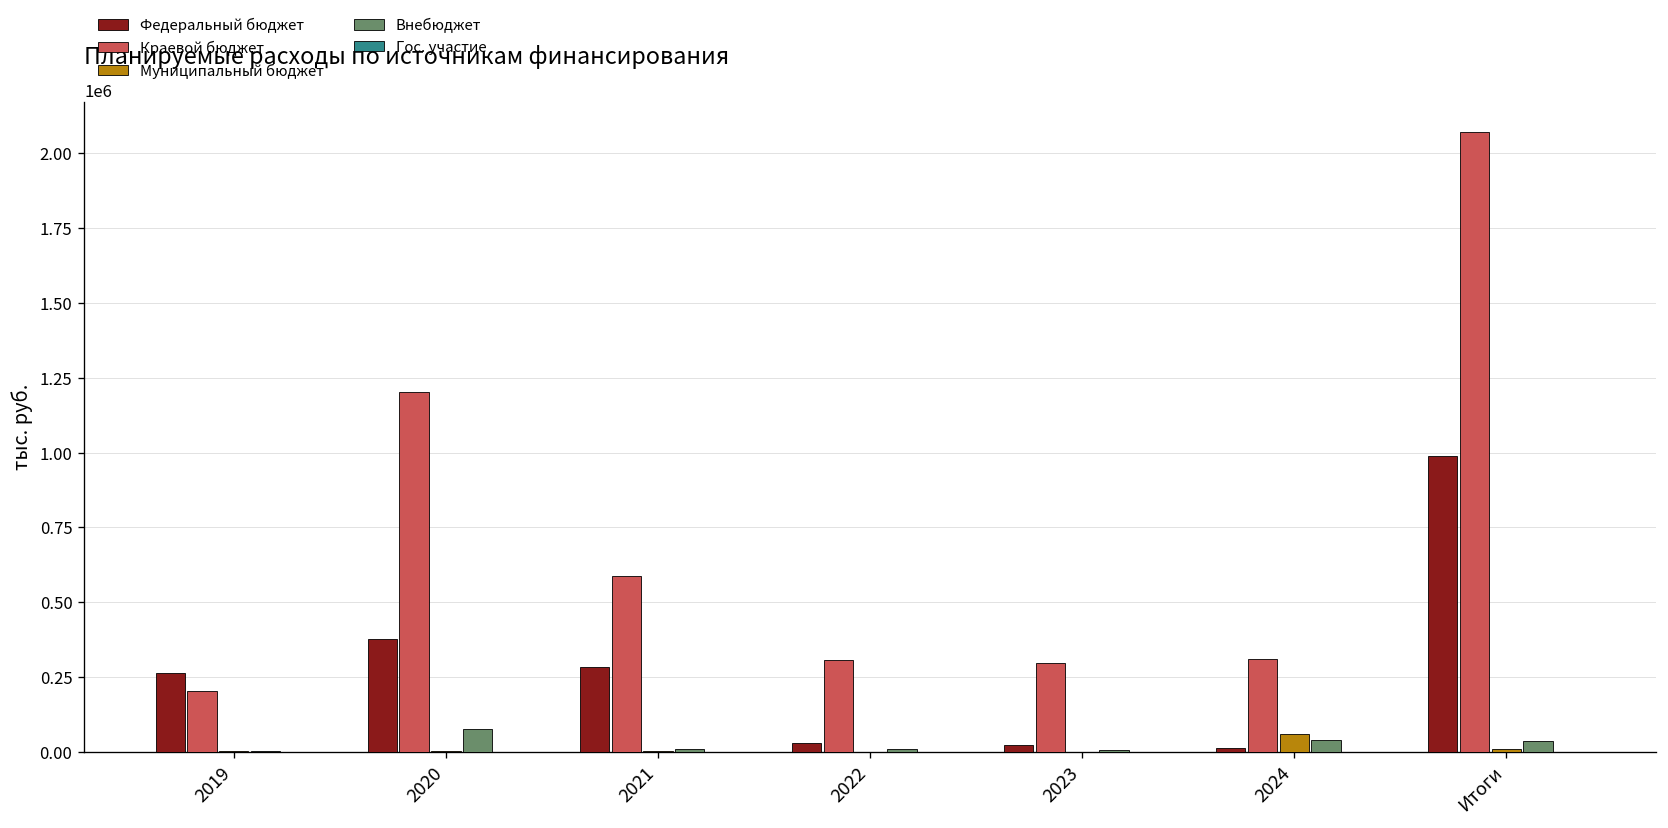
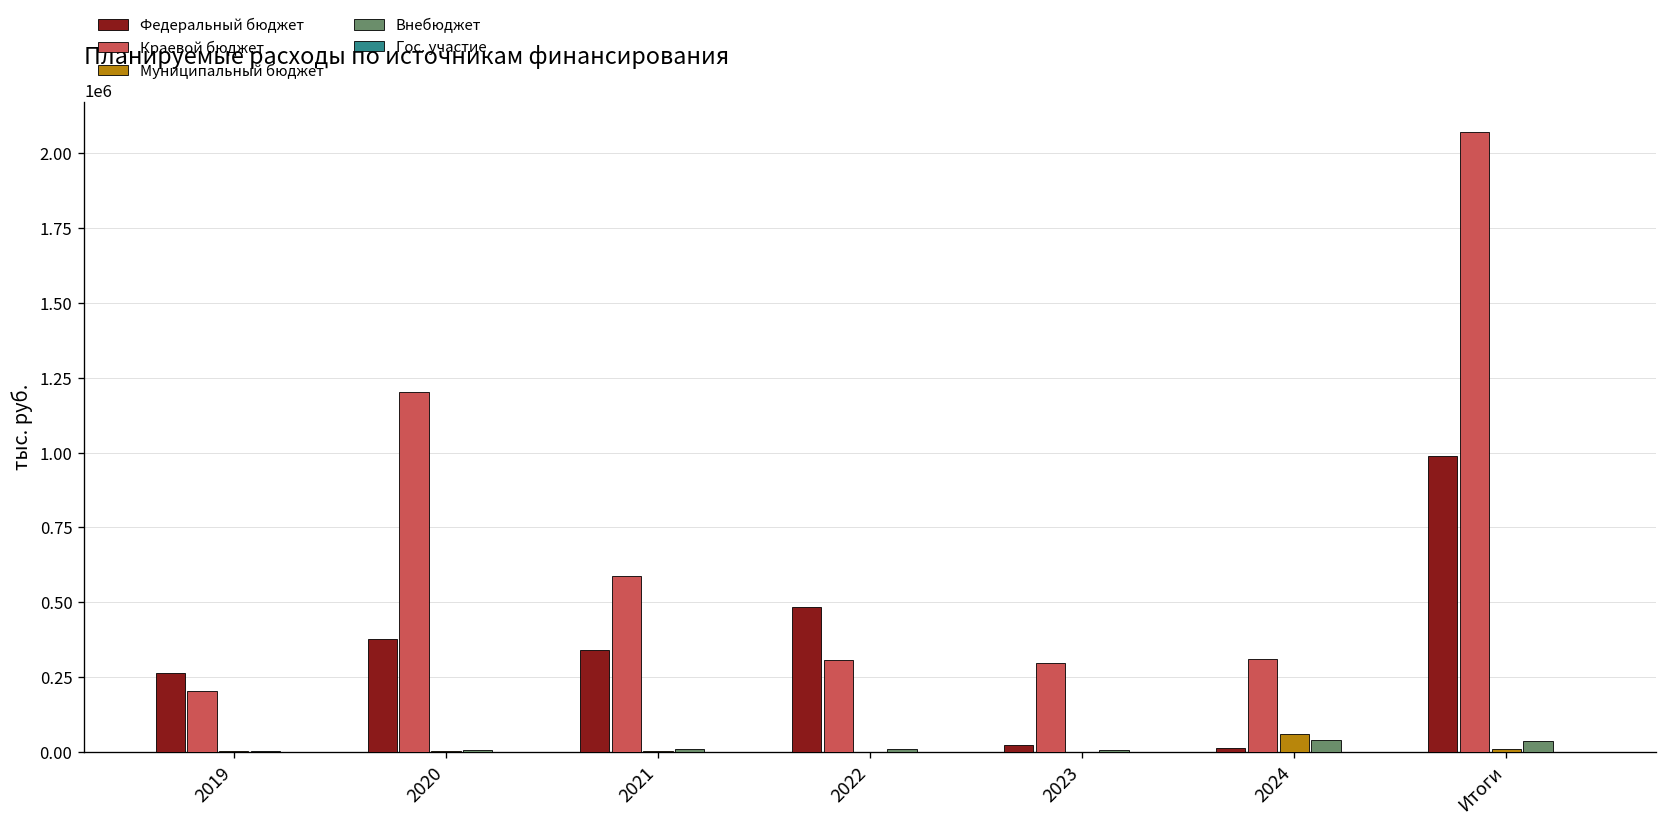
Внебюджет, 2020: 80000 -> 10000
Федеральный бюджет, 2021: 280000 -> 340000
Федеральный бюджет, 2022: 30000 -> 490000
